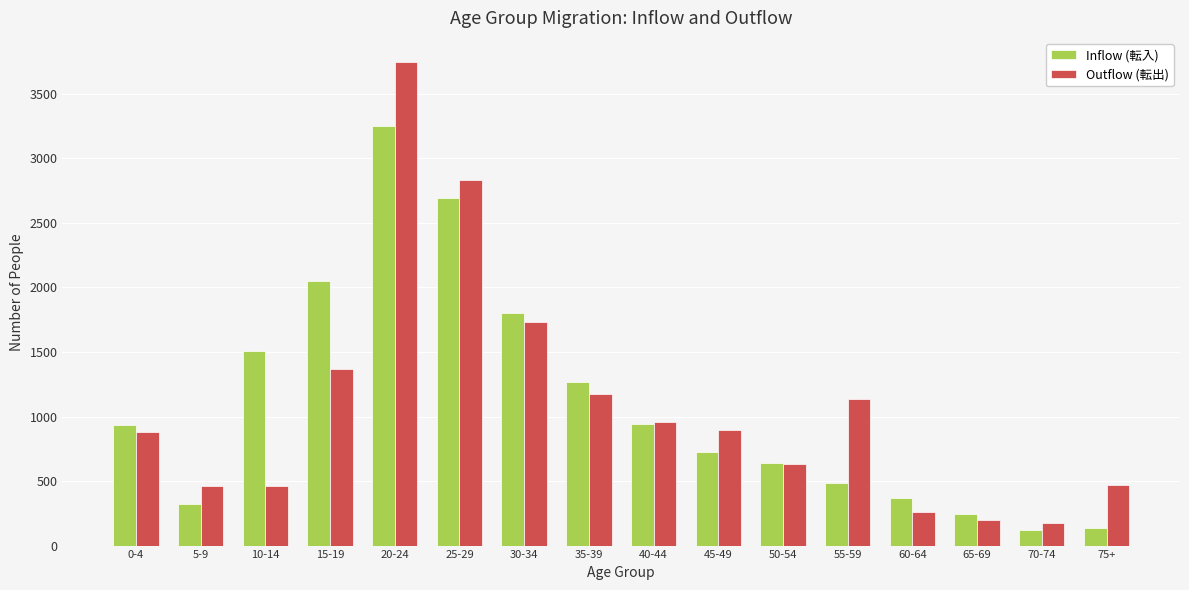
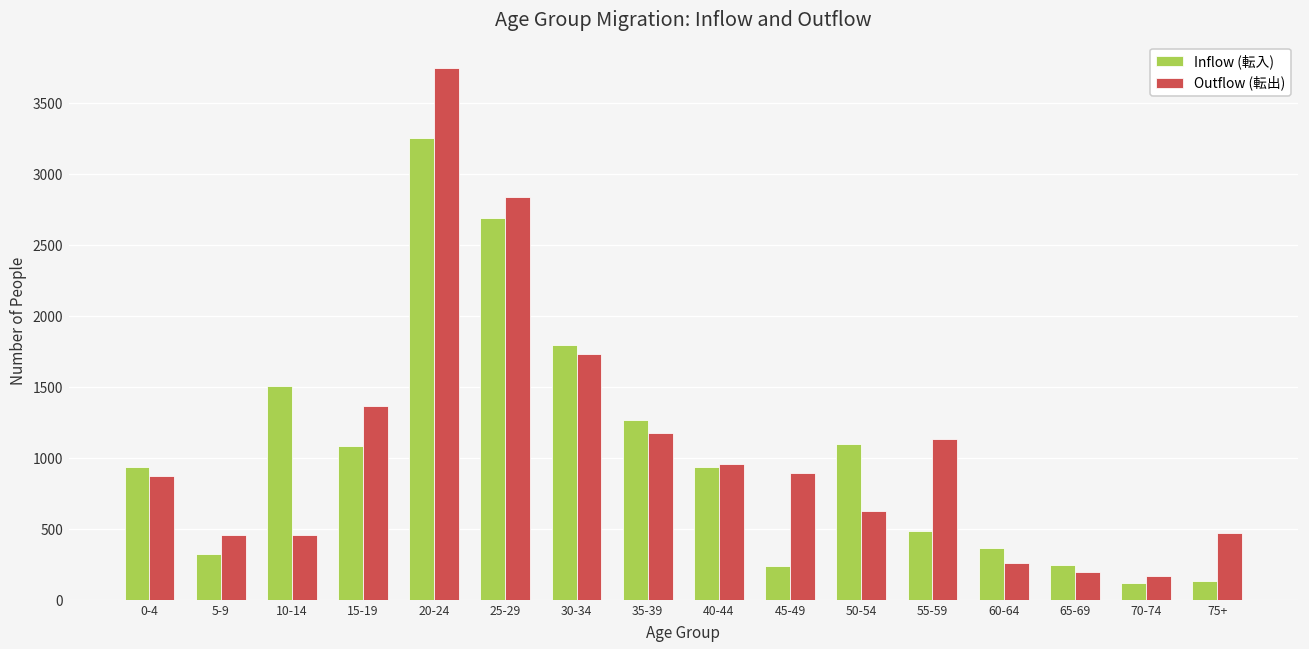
Inflow (転入), 15-19: 2050 -> 1090
Inflow (転入), 45-49: 730 -> 240
Inflow (転入), 50-54: 640 -> 1100
